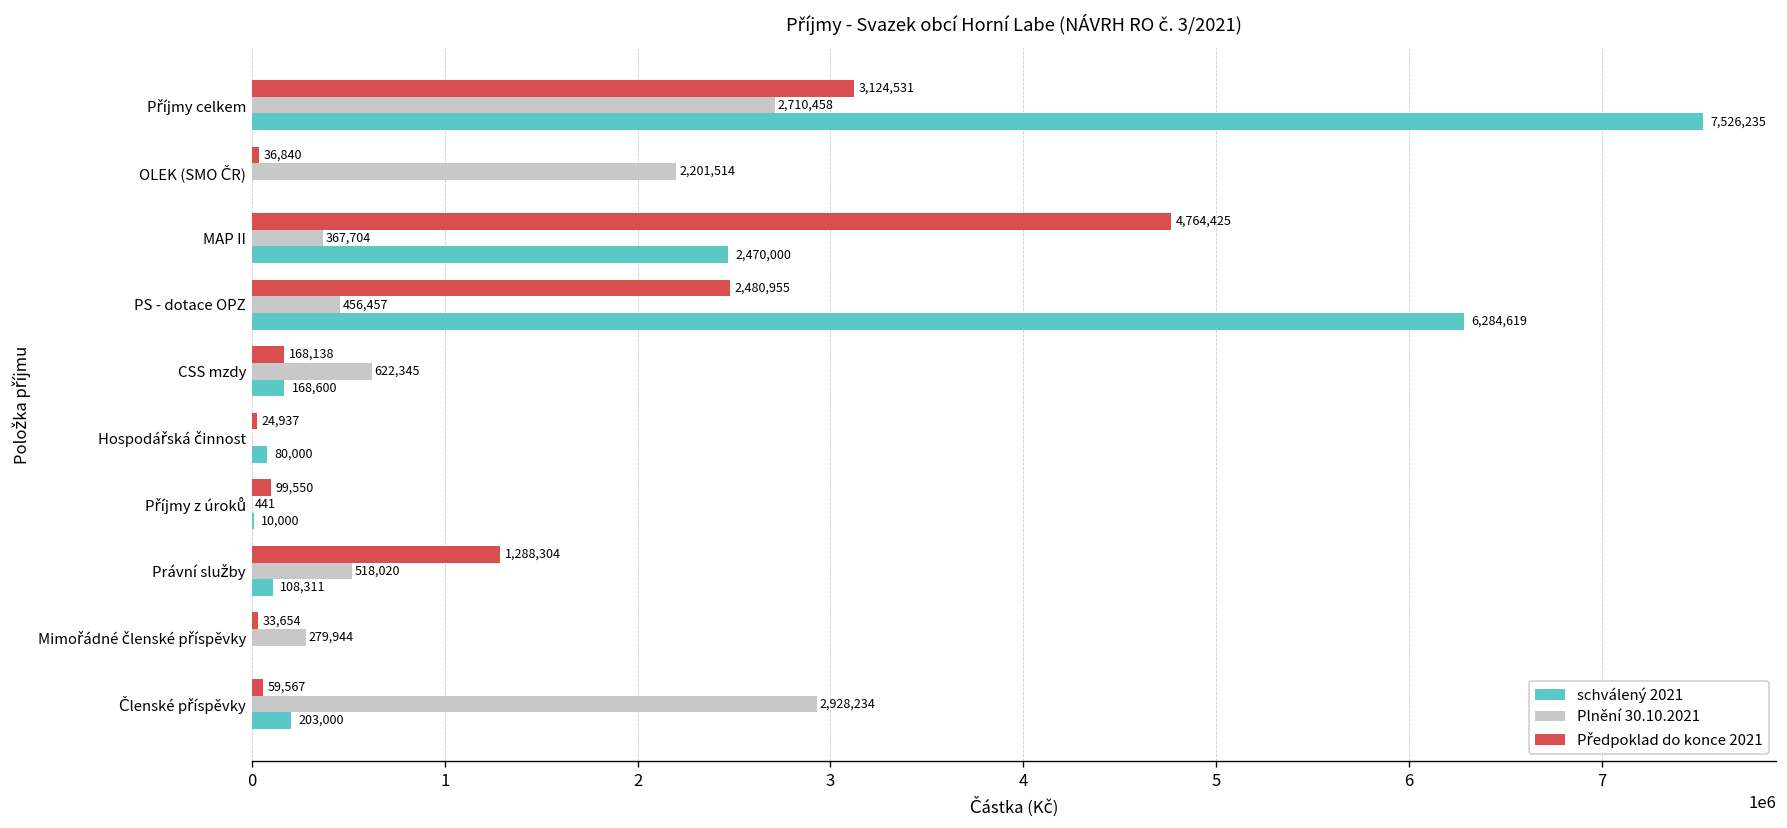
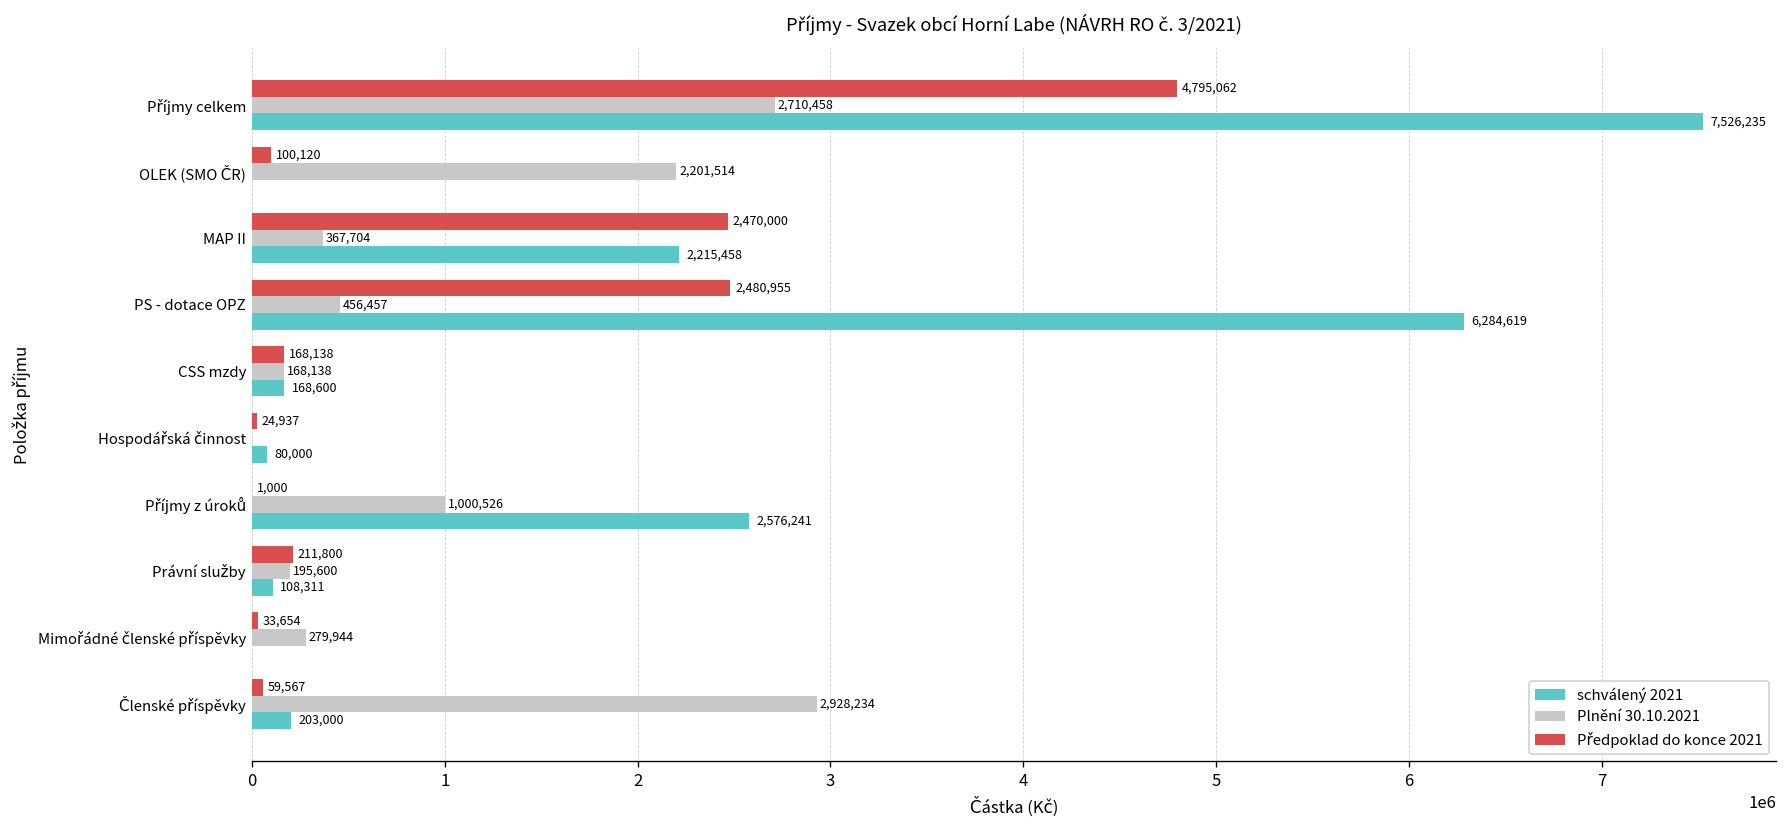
Předpoklad do konce 2021, Příjmy celkem: 3,124,531 -> 4,795,062
Předpoklad do konce 2021, OLEK (SMO ČR): 36,840 -> 100,120
Předpoklad do konce 2021, MAP II: 4,764,425 -> 2,470,000
schválený 2021, MAP II: 2,470,000 -> 2,215,458
Plnění 30.10.2021, CSS mzdy: 622,345 -> 168,138
Předpoklad do konce 2021, Příjmy z úroků: 99,550 -> 1,000
Plnění 30.10.2021, Příjmy z úroků: 441 -> 1,000,526
schválený 2021, Příjmy z úroků: 10,000 -> 2,576,241
Předpoklad do konce 2021, Právní služby: 1,288,304 -> 211,800
Plnění 30.10.2021, Právní služby: 518,020 -> 195,600
